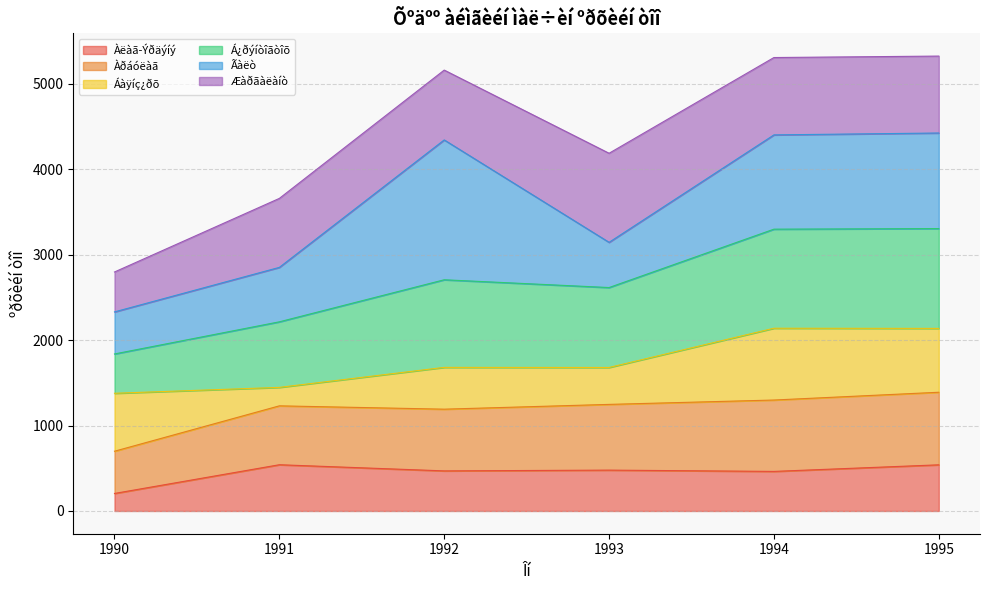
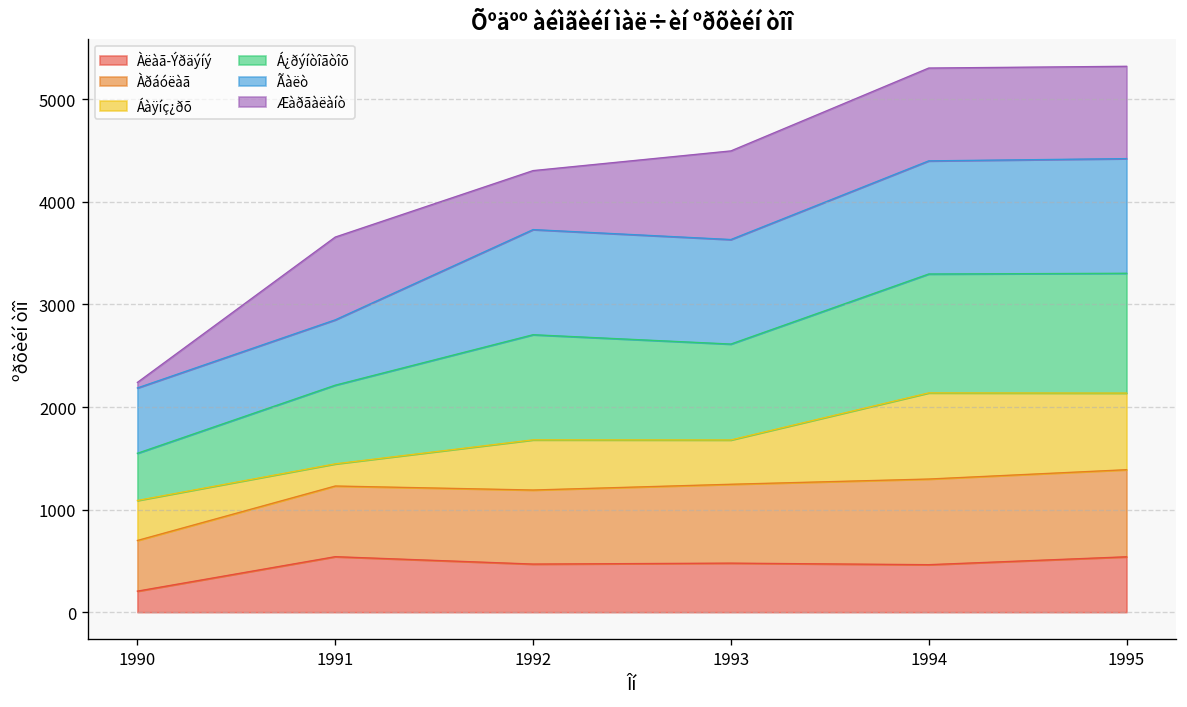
Áàÿíç¿ðõ, 1990: 700 -> 400
Ãàëò, 1990: 500 -> 600
Æàðãàëàíò, 1990: 500 -> 100
Ãàëò, 1992: 1600 -> 1000
Æàðãàëàíò, 1992: 800 -> 600
Ãàëò, 1993: 500 -> 1000
Æàðãàëàíò, 1993: 1000 -> 900
